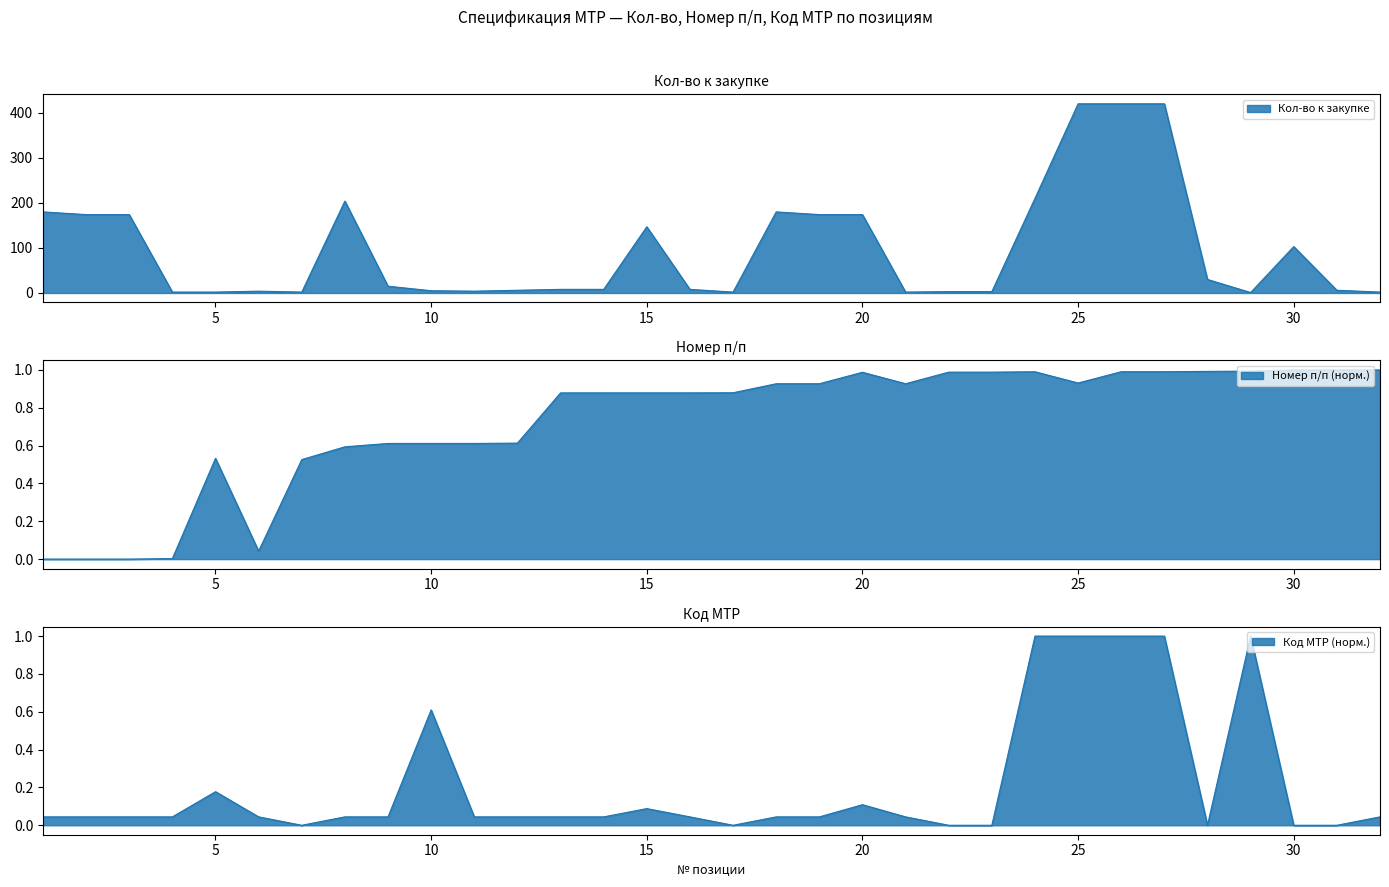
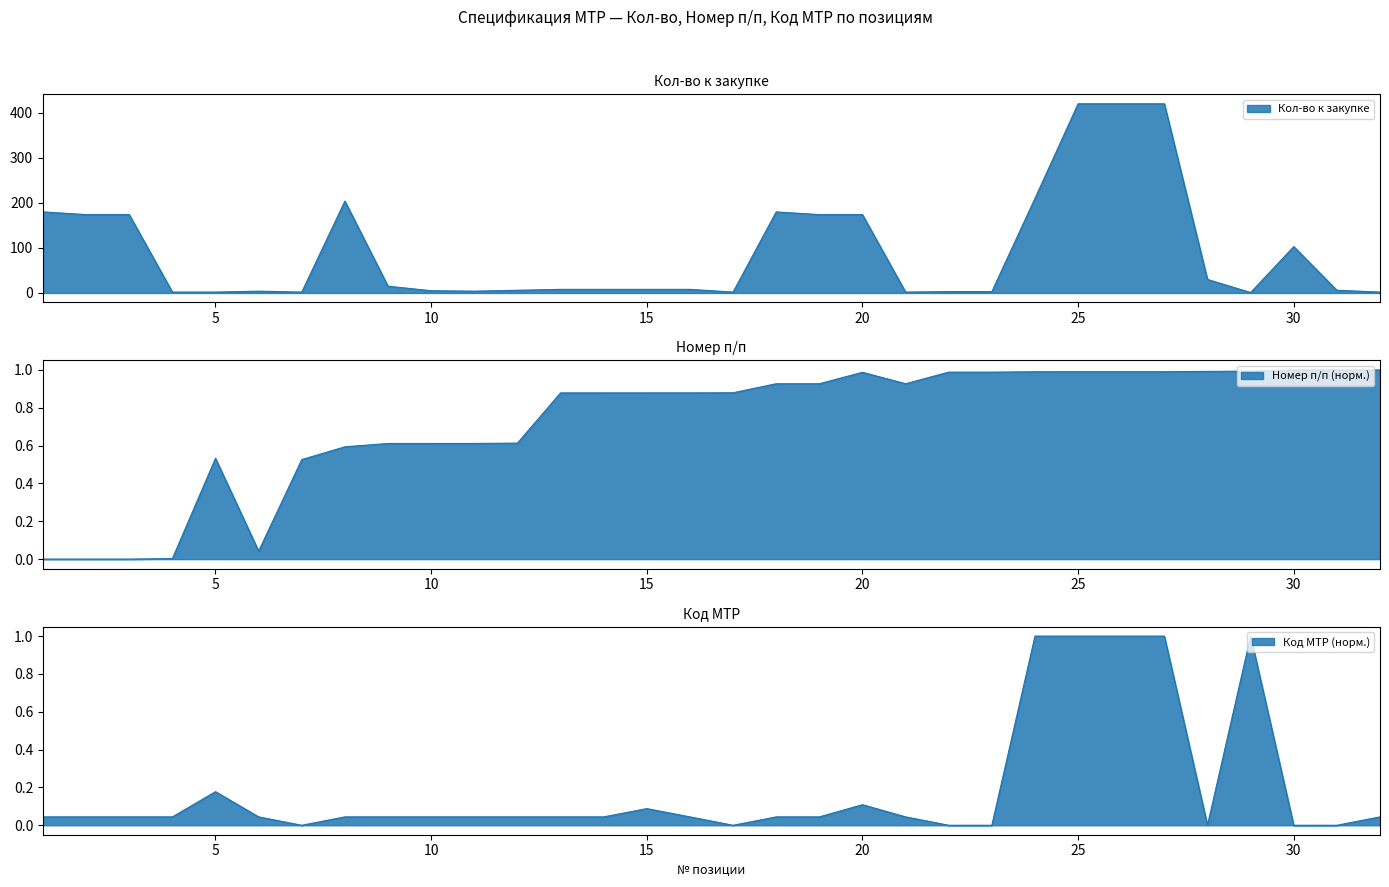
Кол-во к закупке, 15: 150 -> 10
Номер п/п, 25: 0.93 -> 0.99
Код МТР, 10: 0.61 -> 0.04
